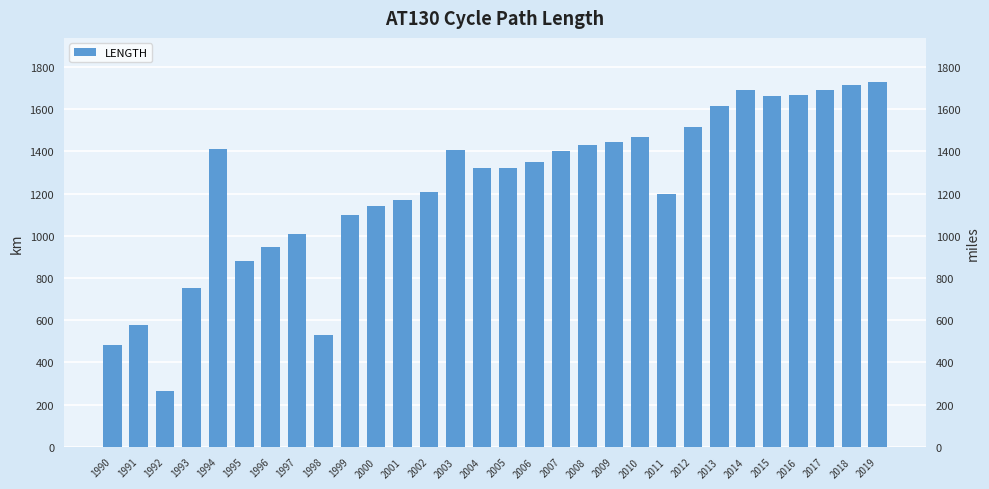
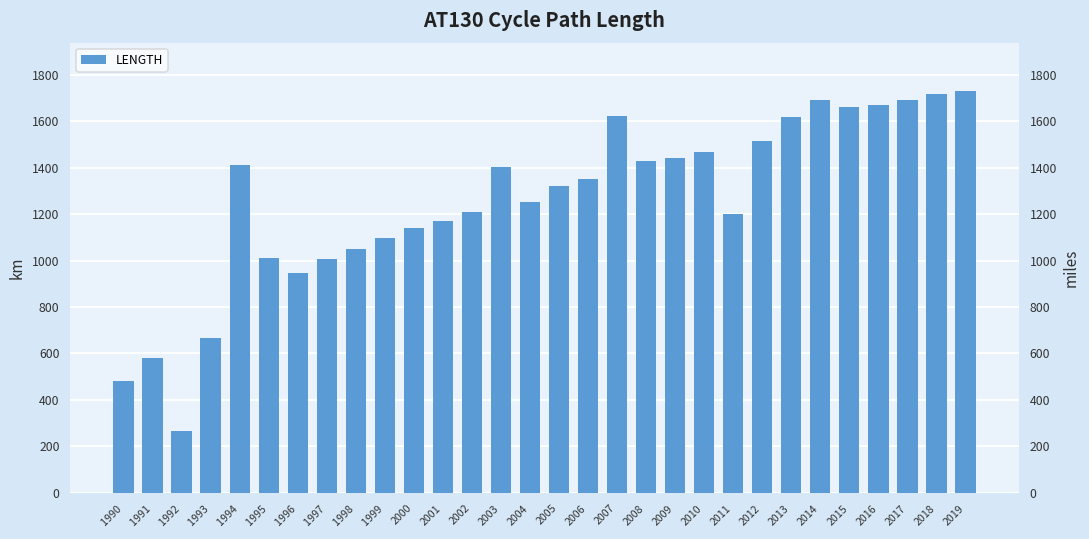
1993: 750 -> 660
1995: 880 -> 1010
1998: 530 -> 1050
2004: 1320 -> 1250
2007: 1400 -> 1620
